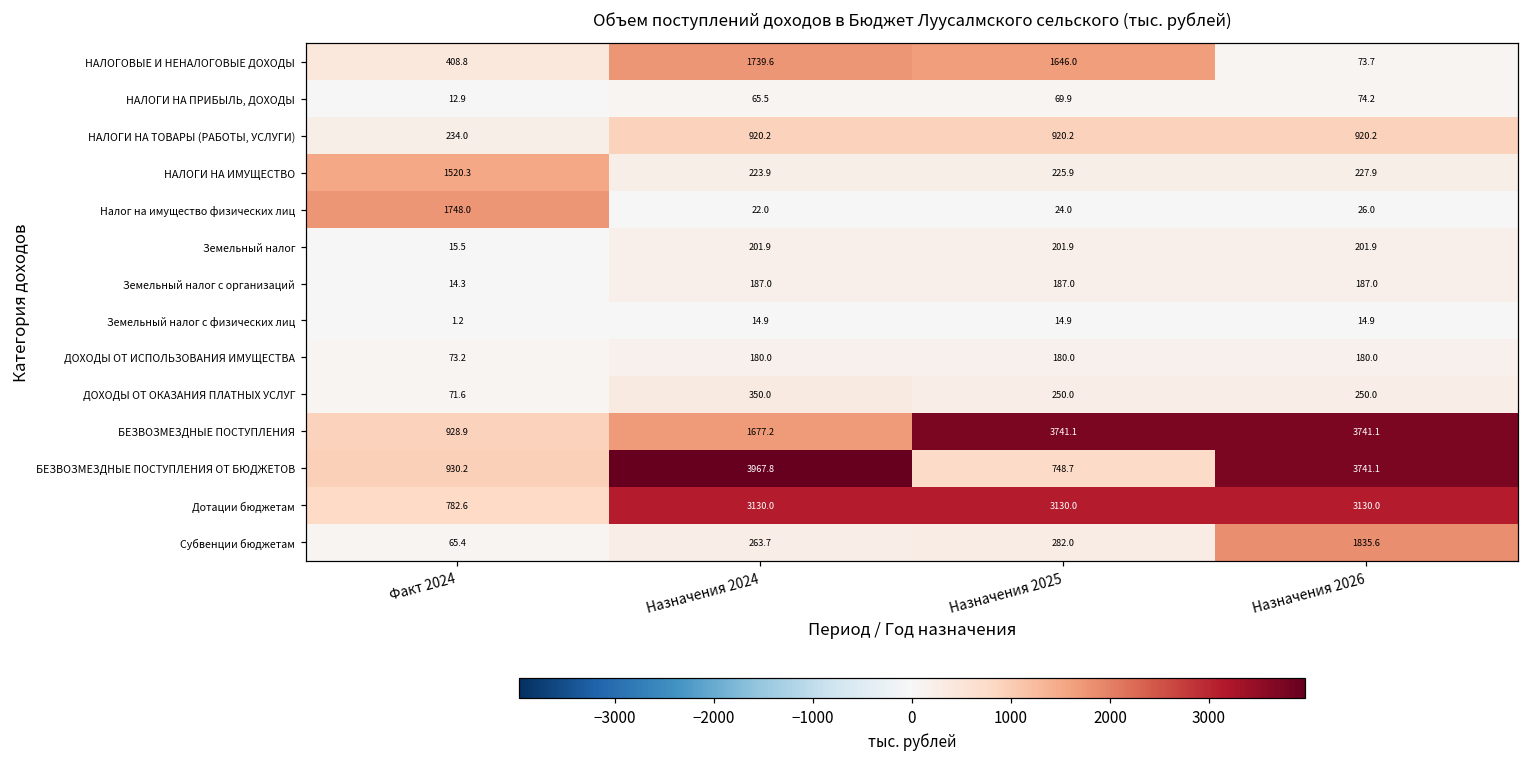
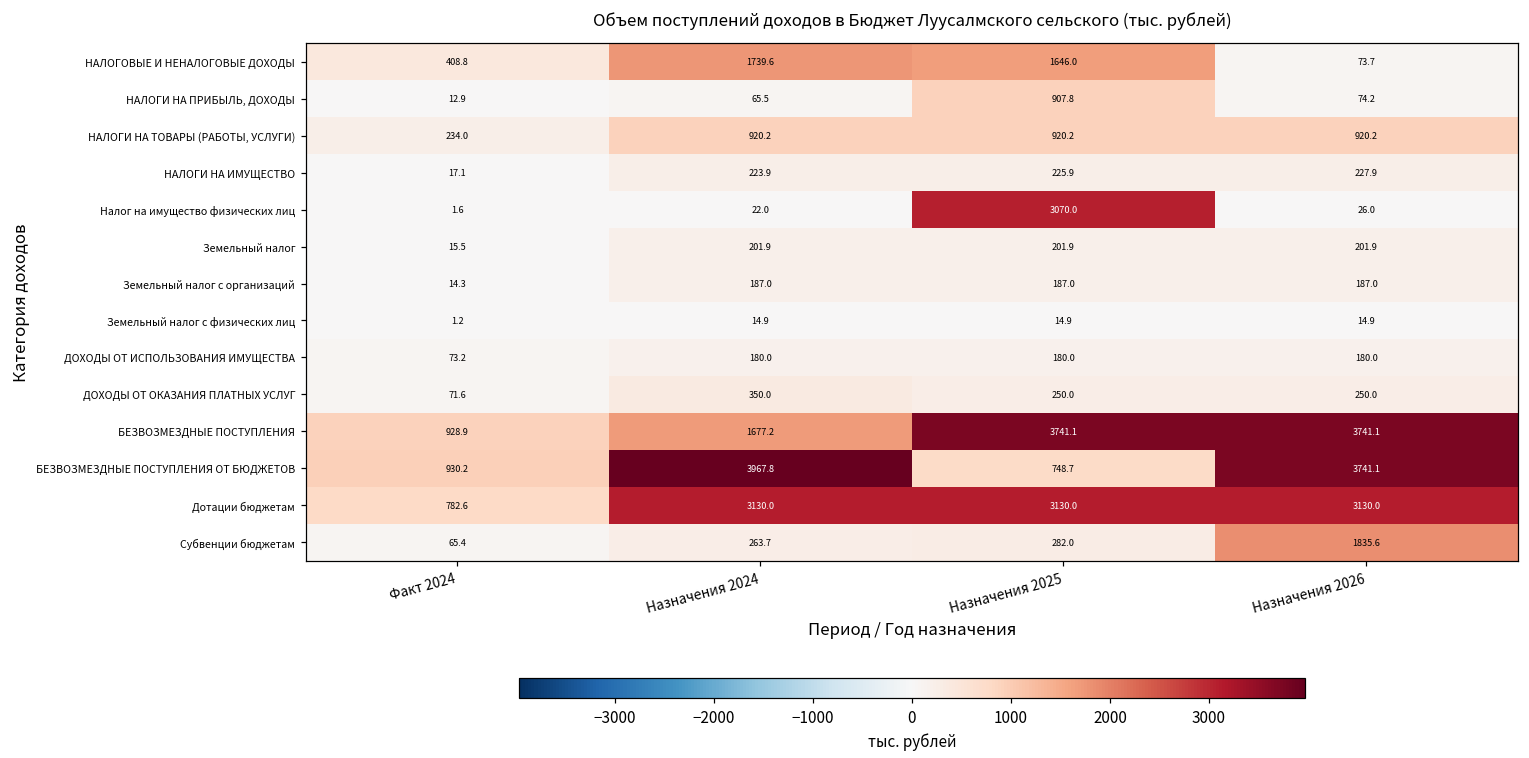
НАЛОГИ НА ПРИБЫЛЬ, ДОХОДЫ, Назначения 2025: 69.9 -> 907.8
НАЛОГИ НА ИМУЩЕСТВО, Факт 2024: 1520.3 -> 17.1
Налог на имущество физических лиц, Факт 2024: 1748.0 -> 1.6
Налог на имущество физических лиц, Назначения 2025: 24.0 -> 3070.0
